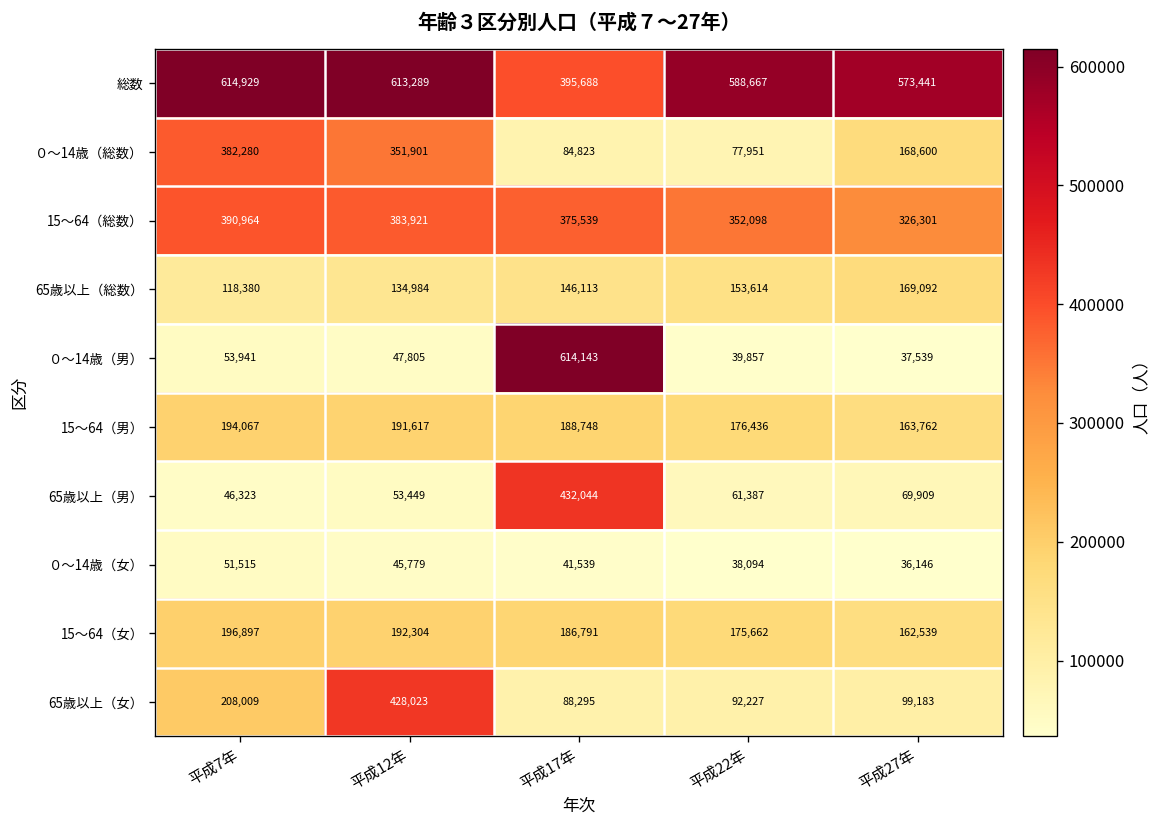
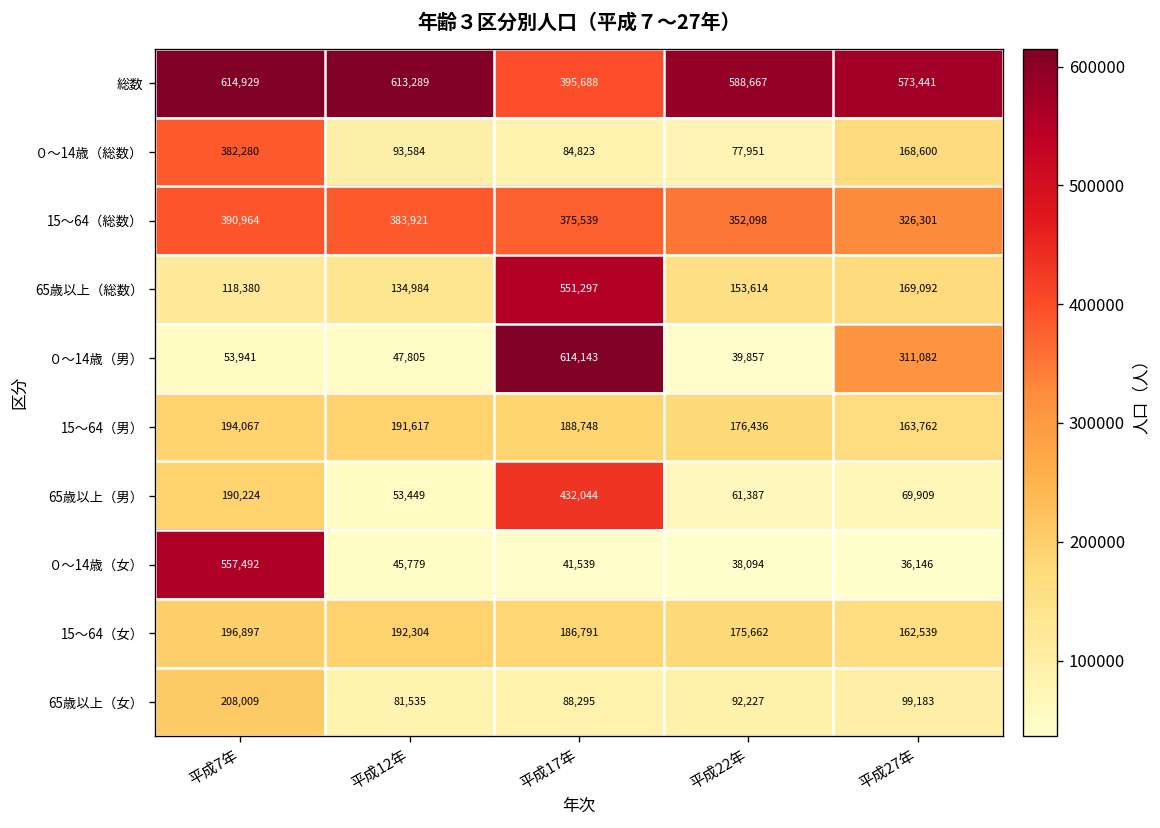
０～14歳（総数）, 平成12年: 351,901 -> 93,584
65歳以上（総数）, 平成17年: 146,113 -> 551,297
０～14歳（男）, 平成27年: 37,539 -> 311,082
65歳以上（男）, 平成7年: 46,323 -> 190,224
０～14歳（女）, 平成7年: 51,515 -> 557,492
65歳以上（女）, 平成12年: 428,023 -> 81,535
